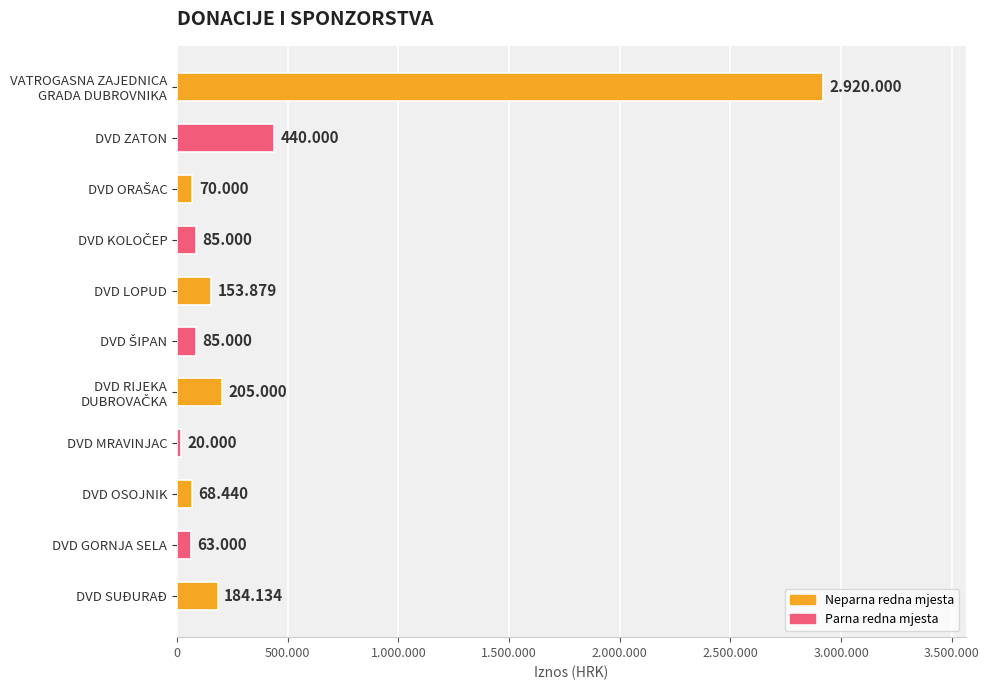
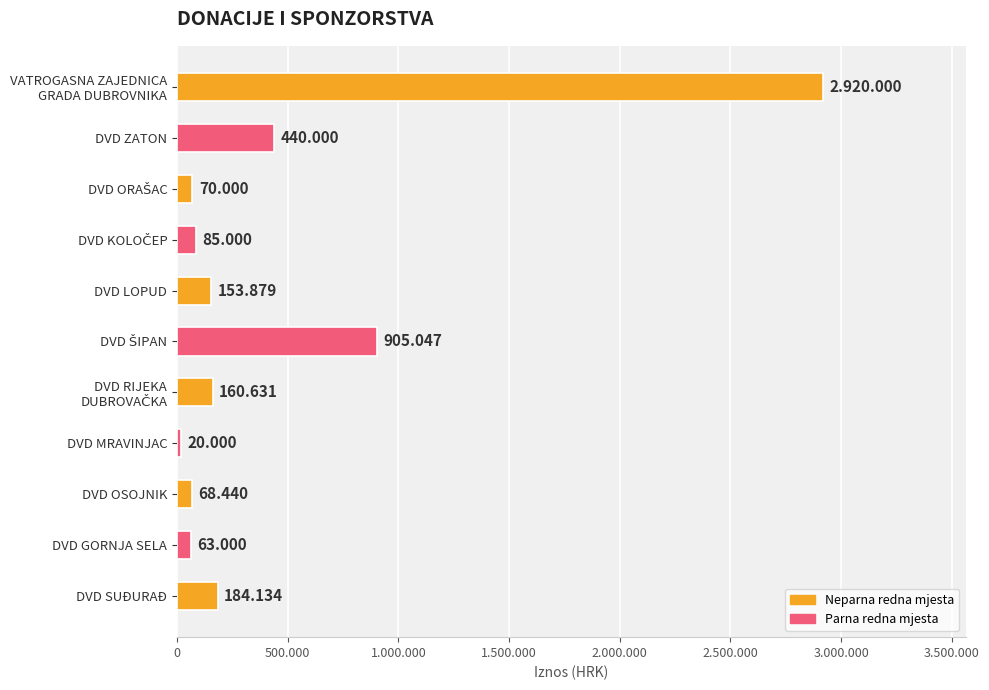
DVD ŠIPAN: 85.000 -> 905.047
DVD RIJEKA DUBROVAČKA: 205.000 -> 160.631
